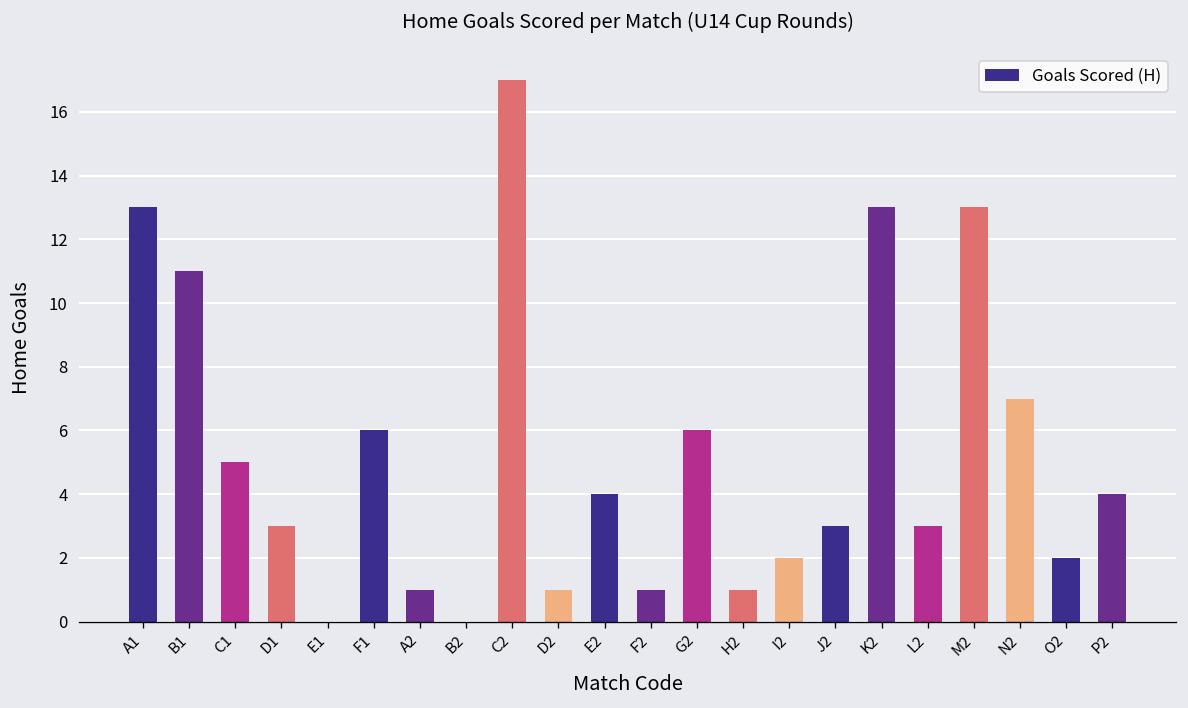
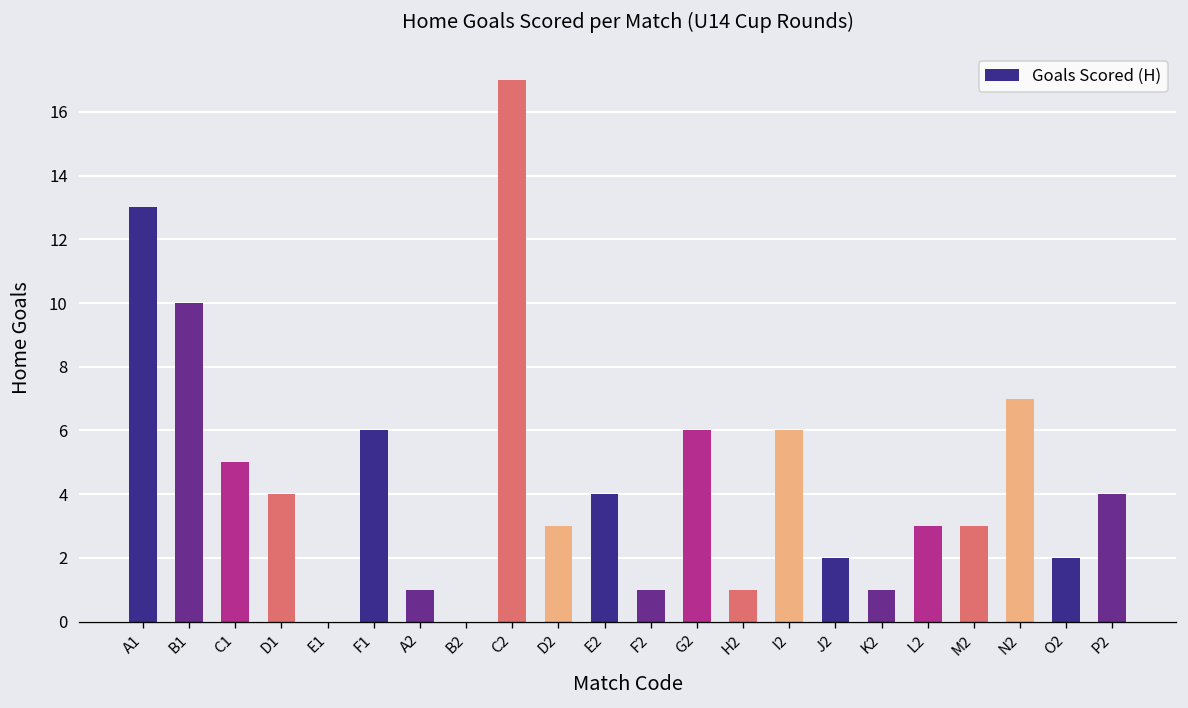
B1: 11 -> 10
D1: 3 -> 4
D2: 1 -> 3
I2: 2 -> 6
J2: 3 -> 2
K2: 13 -> 1
M2: 13 -> 3
